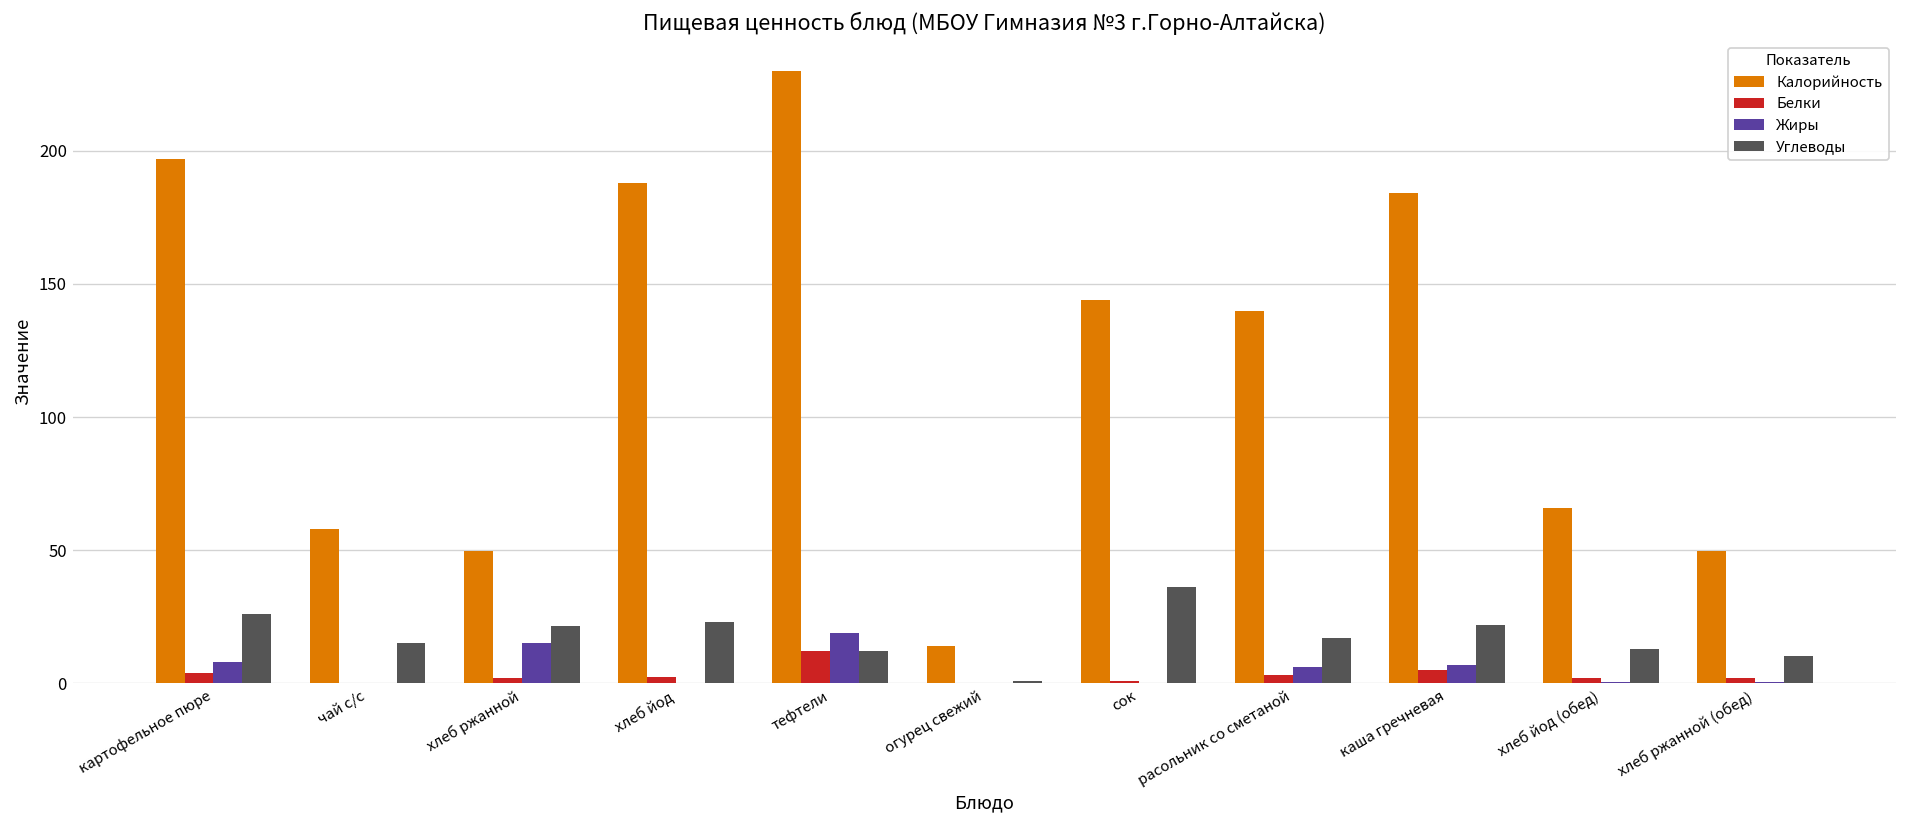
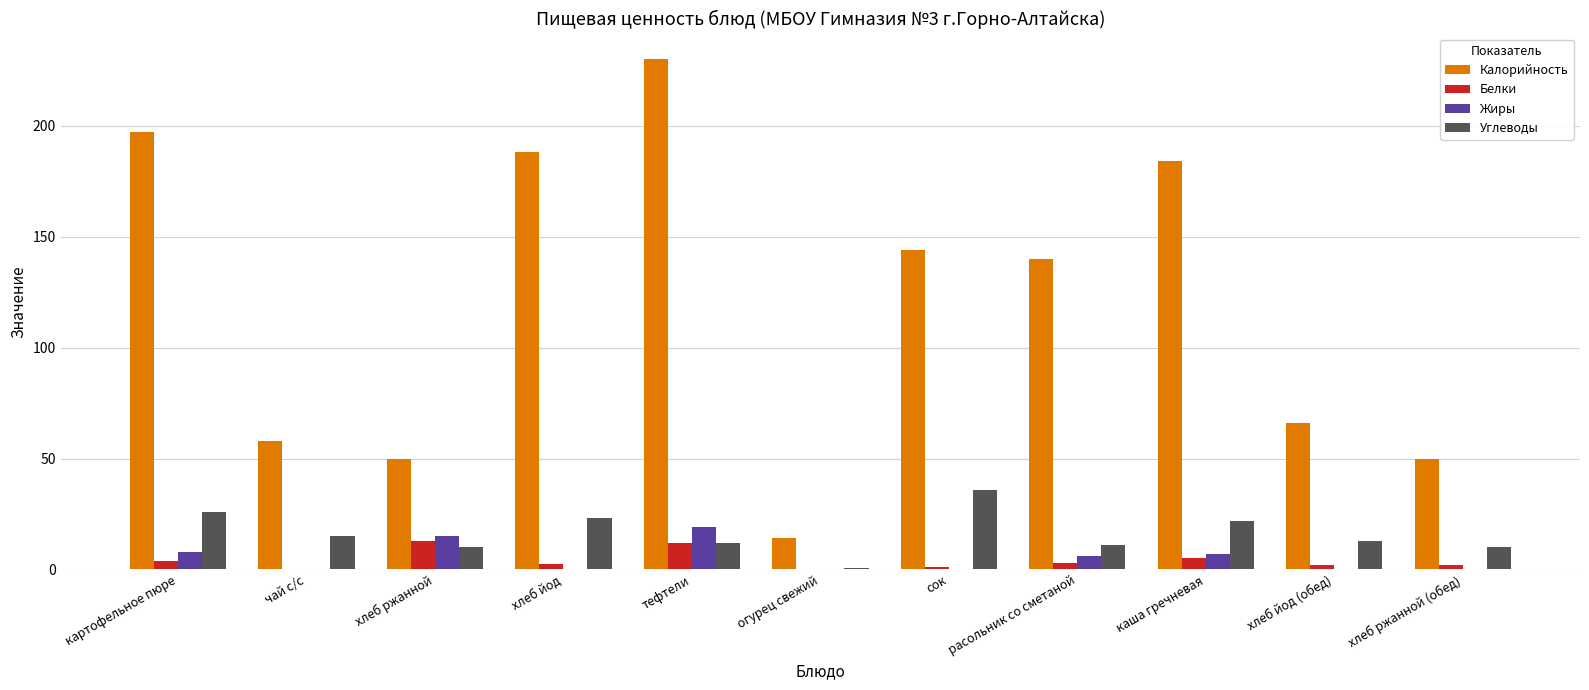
Белки, хлеб ржанной: 2 -> 13
Углеводы, хлеб ржанной: 22 -> 10
Углеводы, расольник со сметаной: 17 -> 11
